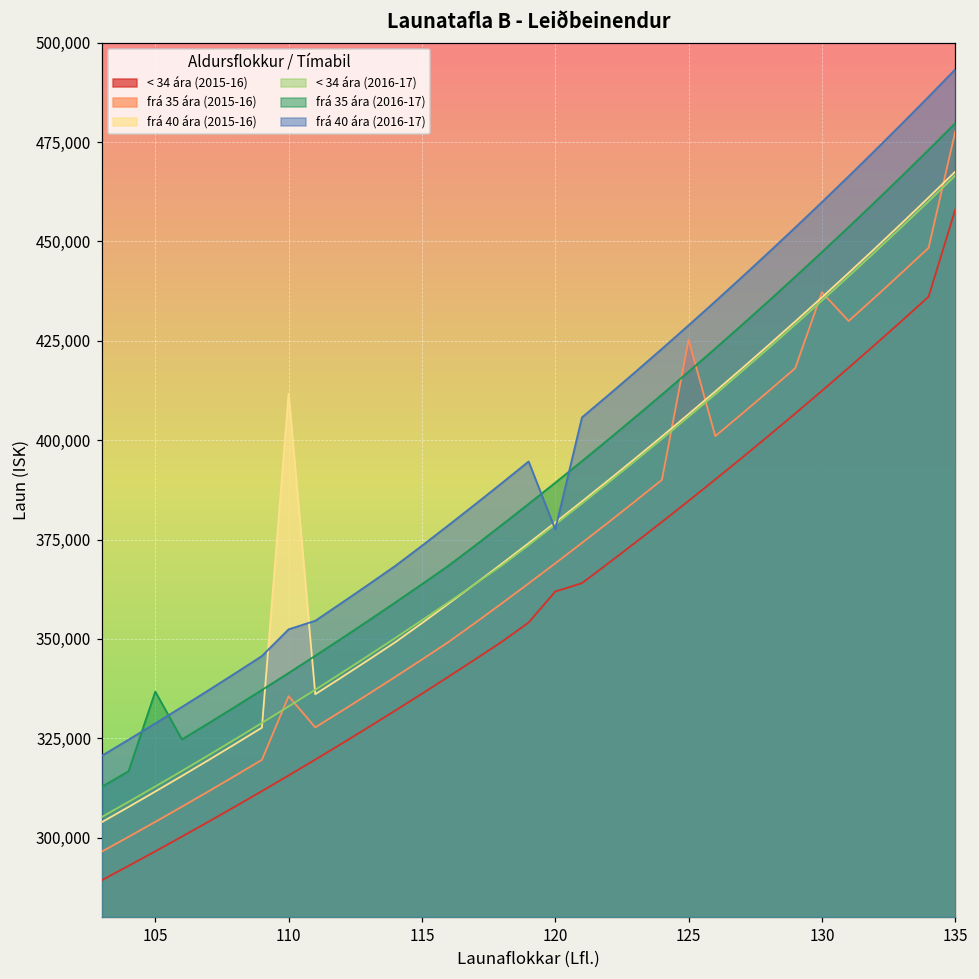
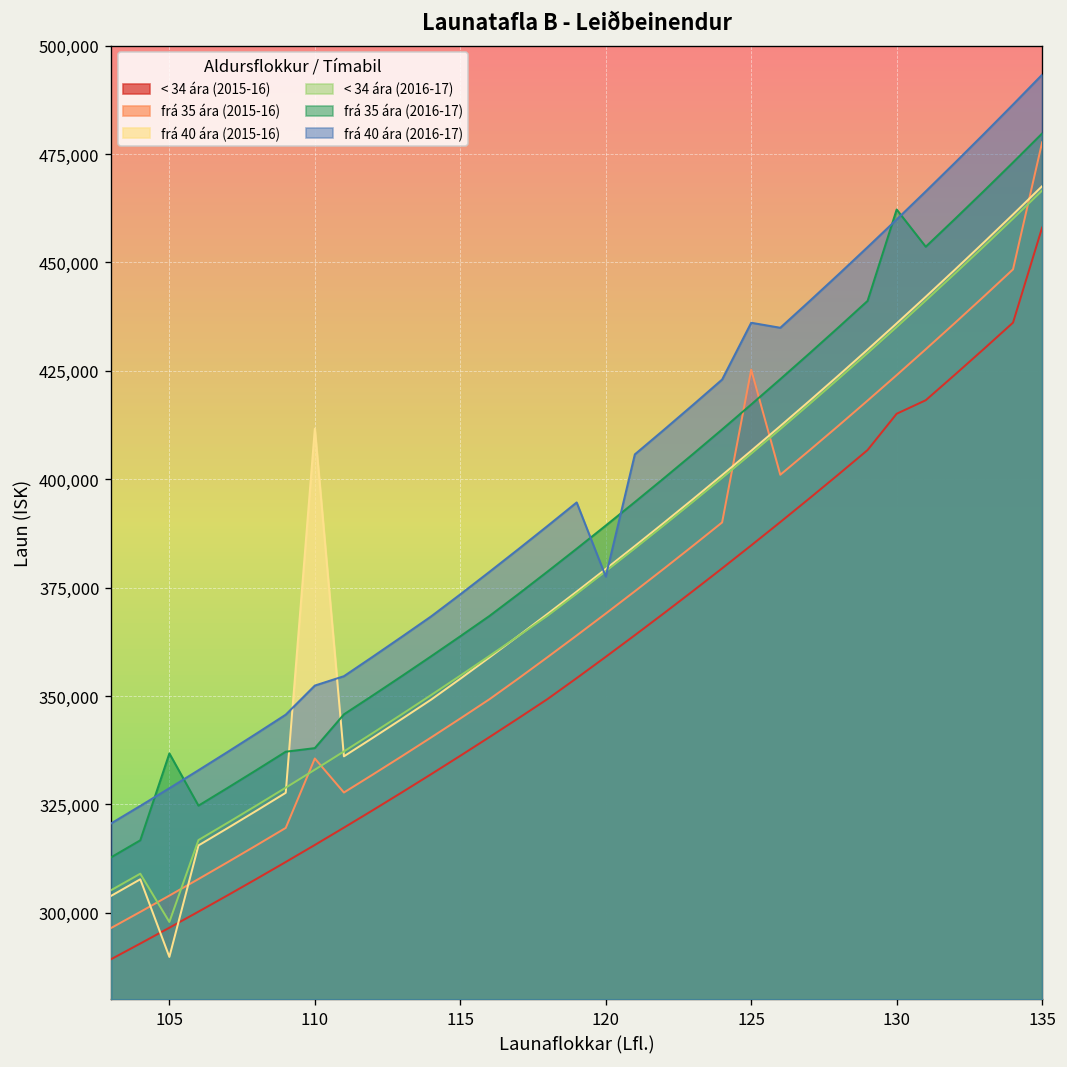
frá 40 ára (2015-16), 105: 312,000 -> 290,000
< 34 ára (2016-17), 105: 313,000 -> 298,000
frá 35 ára (2016-17), 110: 341,000 -> 338,000
< 34 ára (2015-16), 120: 362,000 -> 359,000
frá 40 ára (2016-17), 125: 429,000 -> 436,000
< 34 ára (2015-16), 130: 412,000 -> 415,000
frá 35 ára (2015-16), 130: 437,000 -> 424,000
frá 35 ára (2016-17), 130: 447,000 -> 462,000
